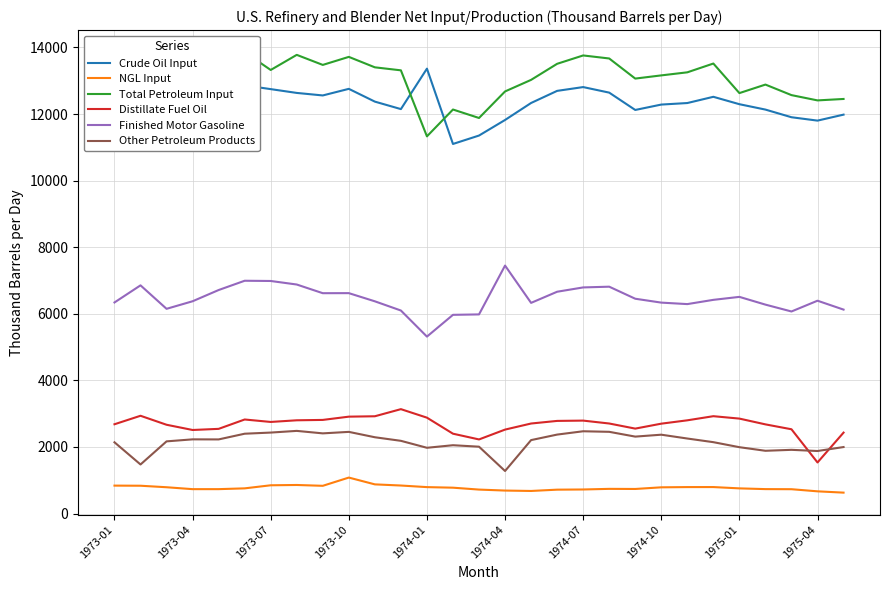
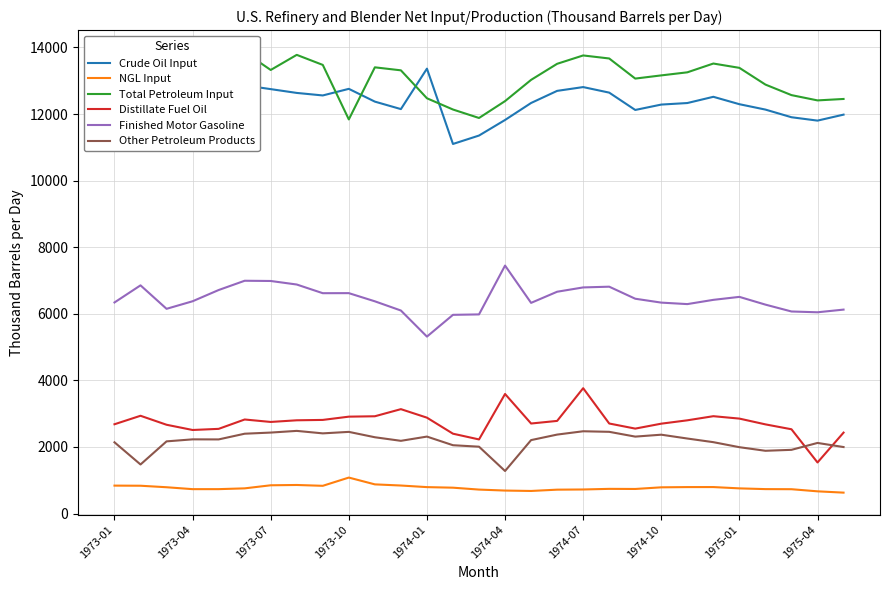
Total Petroleum Input, 1973-10: 13700 -> 11800
Total Petroleum Input, 1974-01: 11300 -> 12500
Other Petroleum Products, 1974-01: 2000 -> 2300
Total Petroleum Input, 1974-04: 12700 -> 12400
Distillate Fuel Oil, 1974-04: 2500 -> 3600
Distillate Fuel Oil, 1974-07: 2800 -> 3800
Total Petroleum Input, 1975-01: 12600 -> 13400
Finished Motor Gasoline, 1975-04: 6400 -> 6000
Other Petroleum Products, 1975-04: 1900 -> 2100
